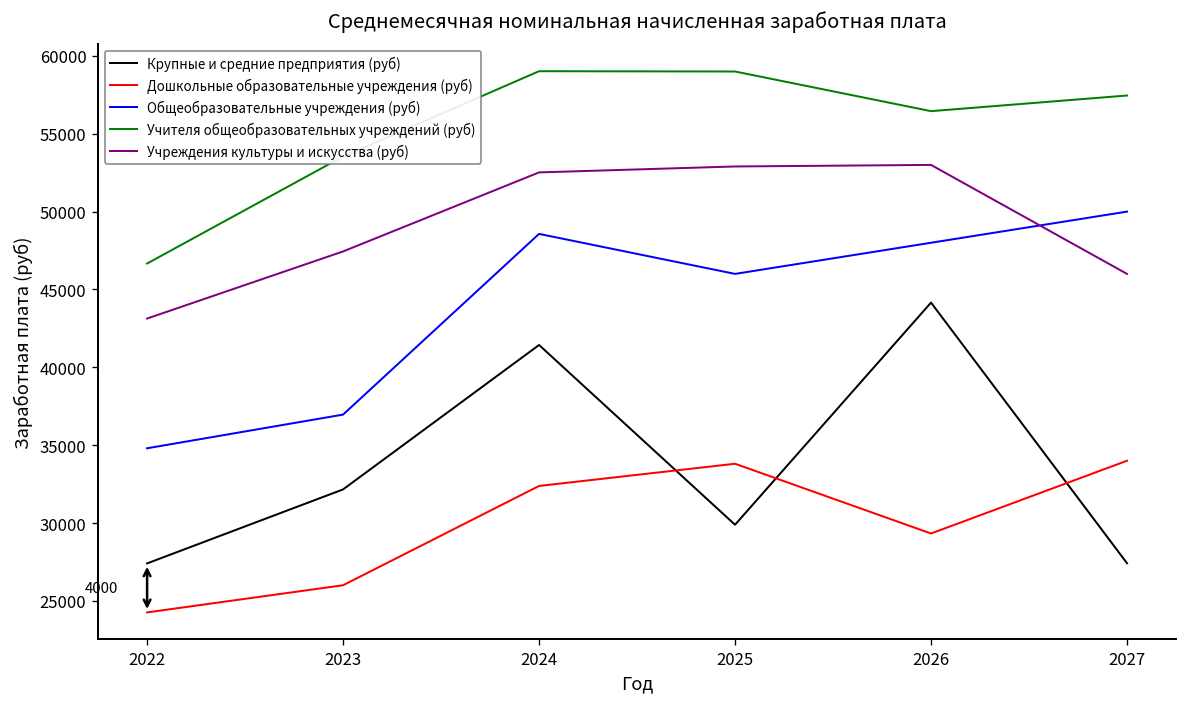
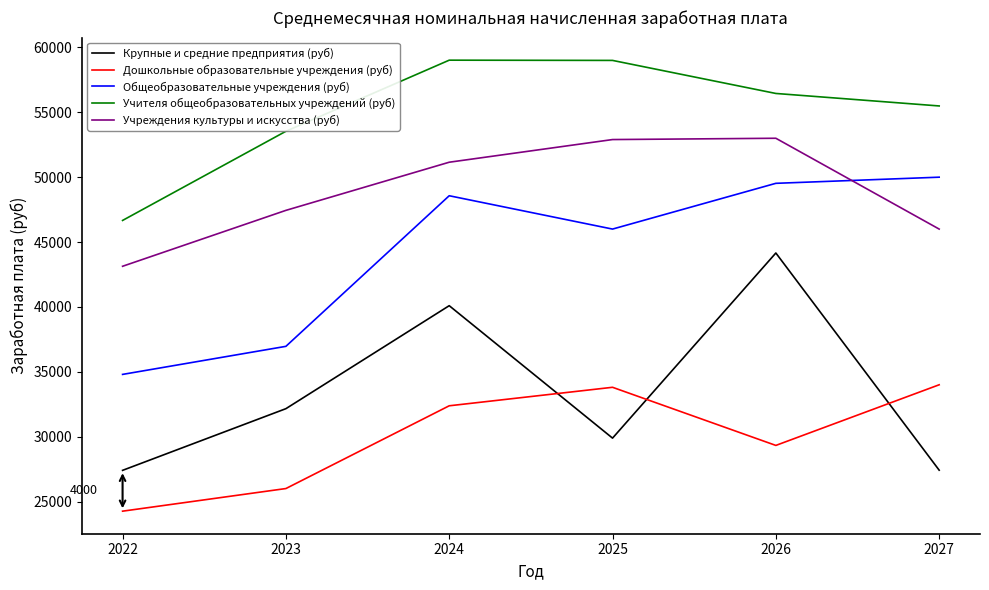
Крупные и средние предприятия (руб), 2024: 41400 -> 40100
Учреждения культуры и искусства (руб), 2024: 52500 -> 51200
Общеобразовательные учреждения (руб), 2026: 48000 -> 49500
Учителя общеобразовательных учреждений (руб), 2027: 57500 -> 55500
